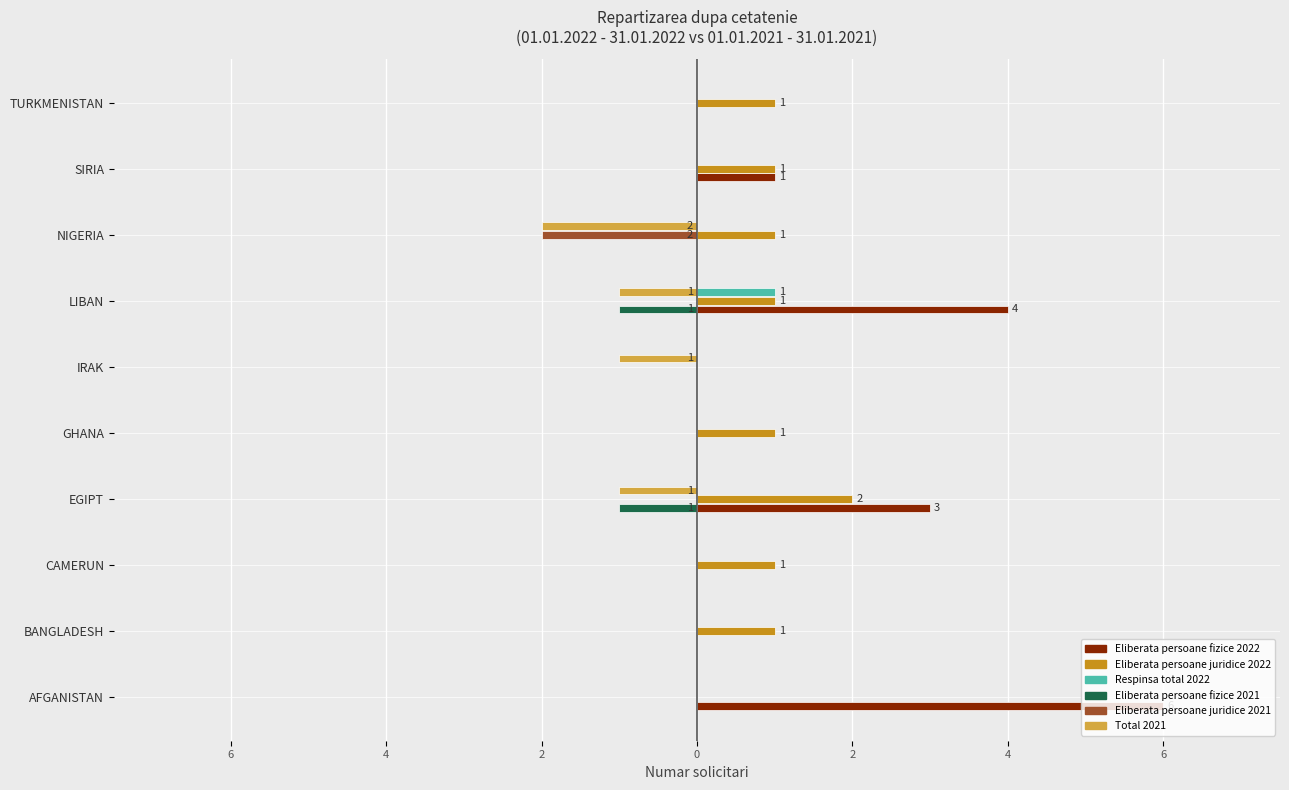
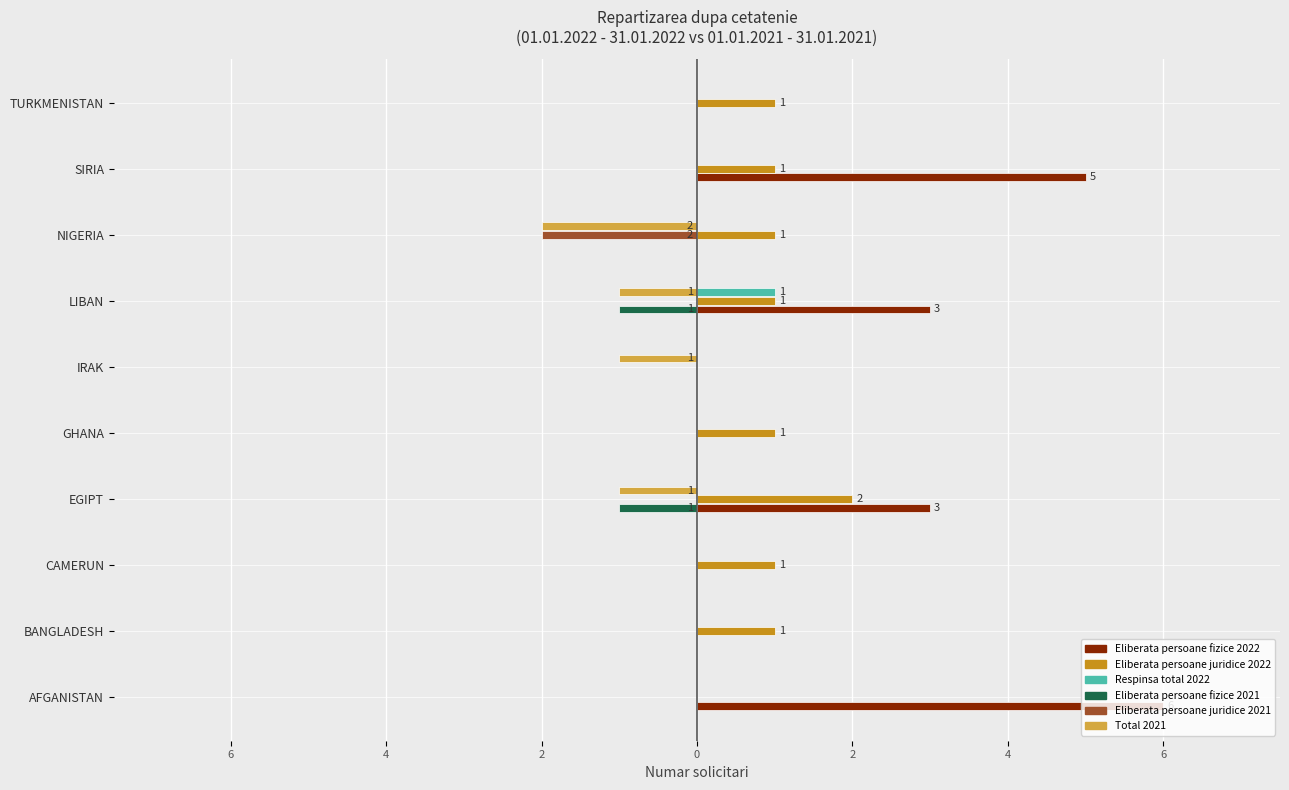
Eliberata persoane fizice 2022, SIRIA: 1 -> 5
Eliberata persoane fizice 2022, LIBAN: 4 -> 3
